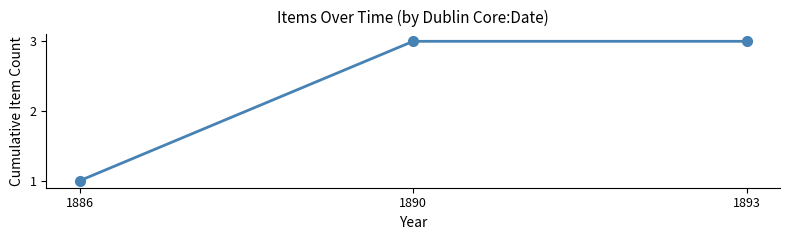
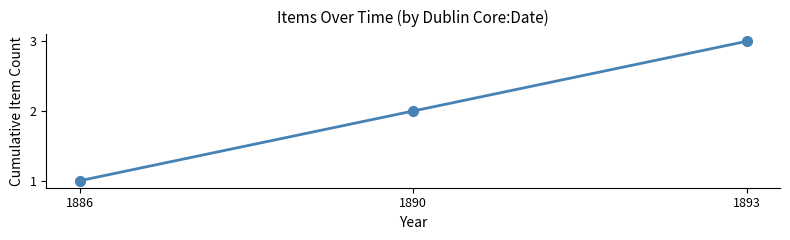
1890: 3 -> 2
